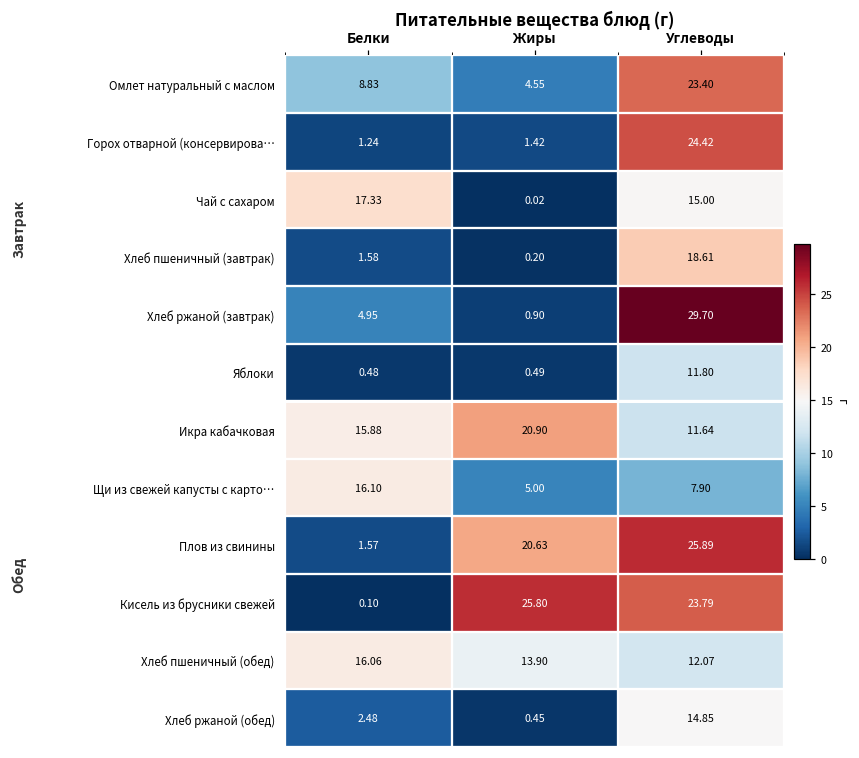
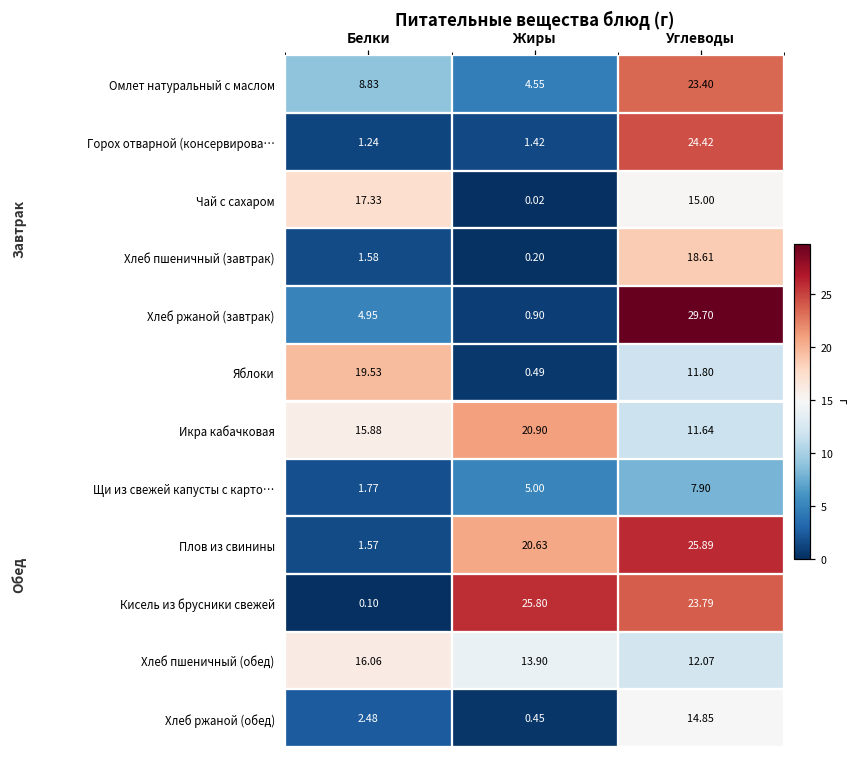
Яблоки, Белки: 0.48 -> 19.53
Щи из свежей капусты с карто…, Белки: 16.10 -> 1.77
